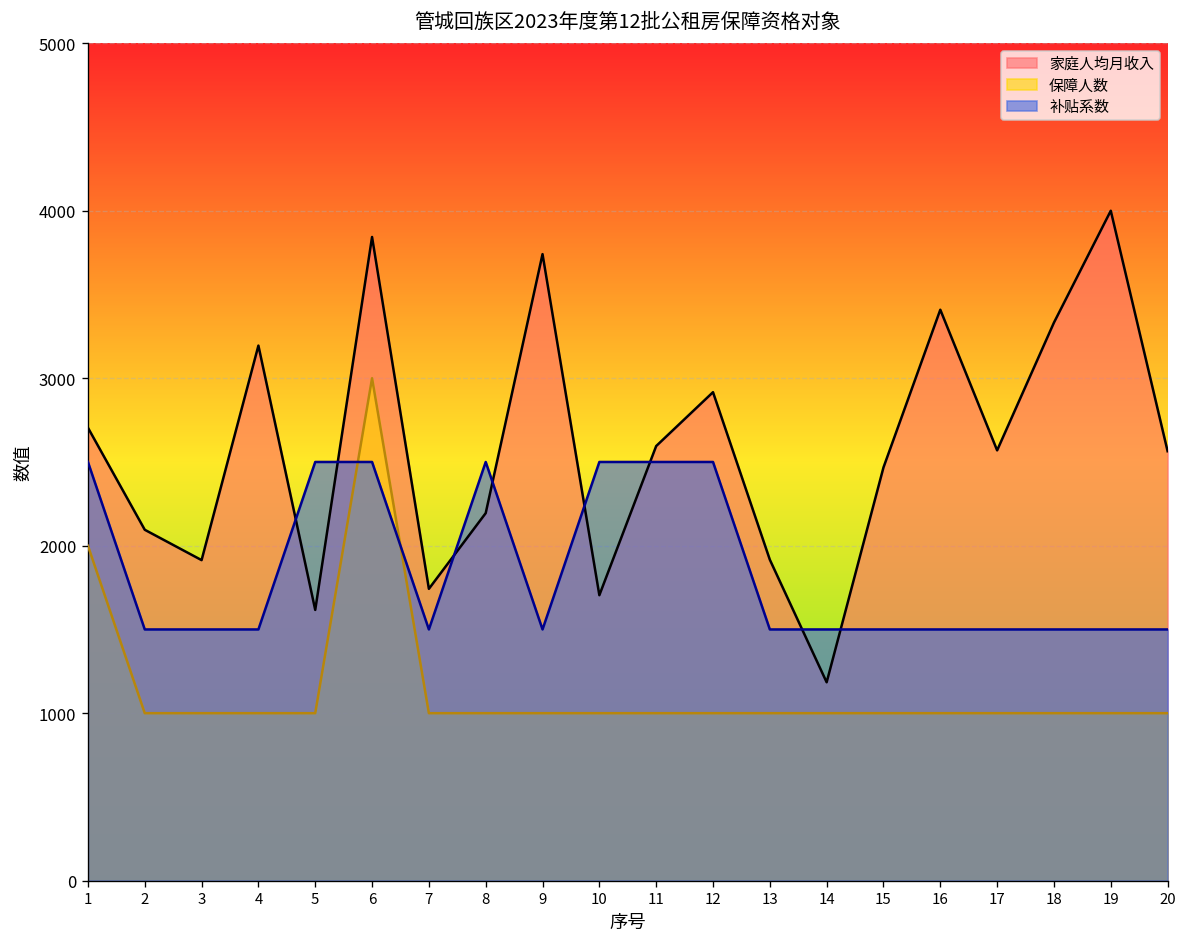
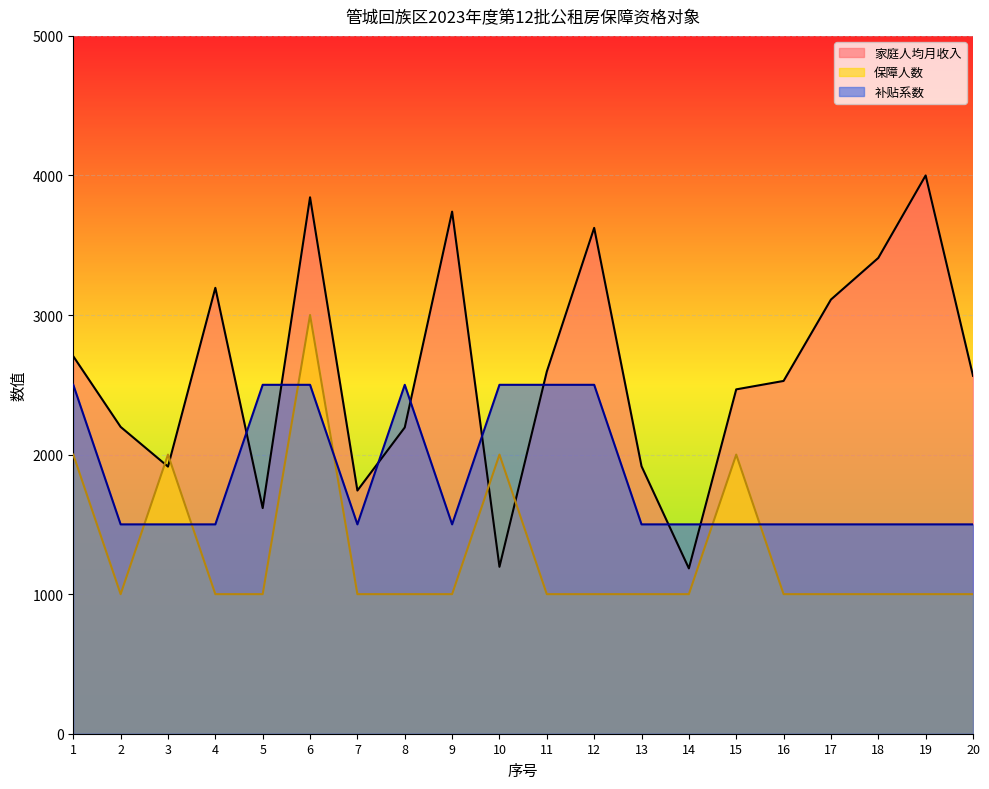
家庭人均月收入, 2: 2100 -> 2200
保障人数, 3: 1000 -> 2000
家庭人均月收入, 10: 1700 -> 1200
保障人数, 10: 1000 -> 2000
家庭人均月收入, 12: 2920 -> 3620
保障人数, 15: 1000 -> 2000
家庭人均月收入, 16: 3410 -> 2530
家庭人均月收入, 17: 2570 -> 3110
家庭人均月收入, 18: 3330 -> 3410
